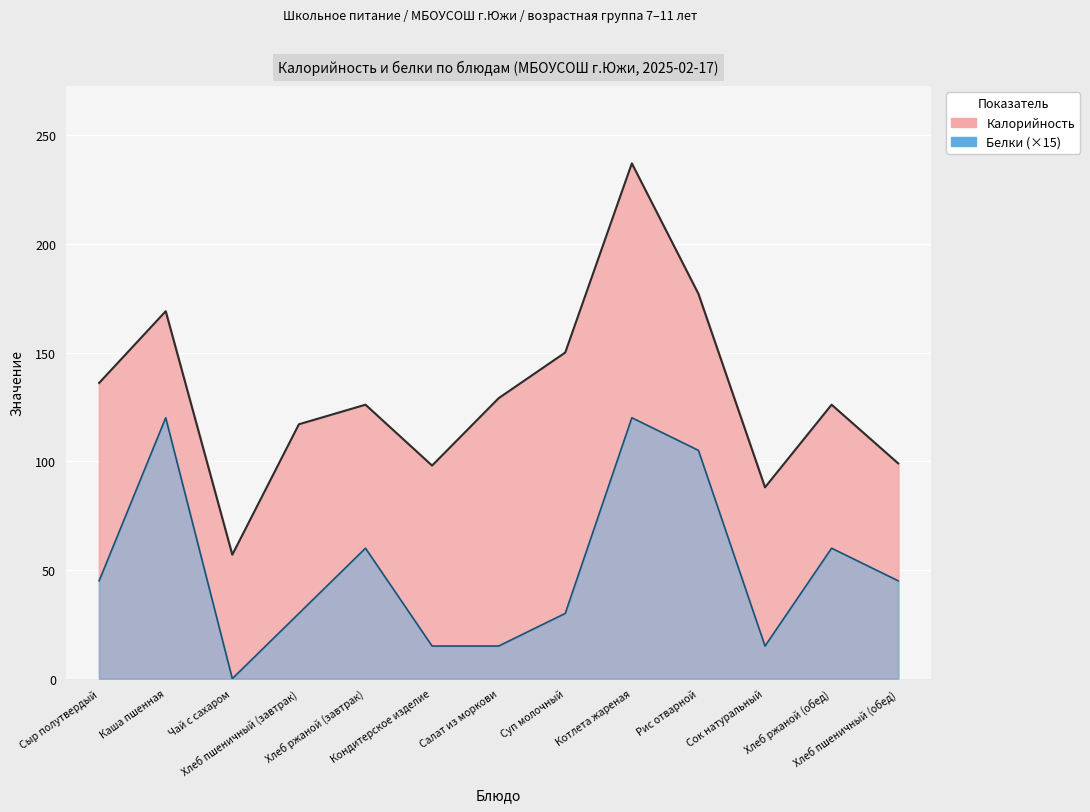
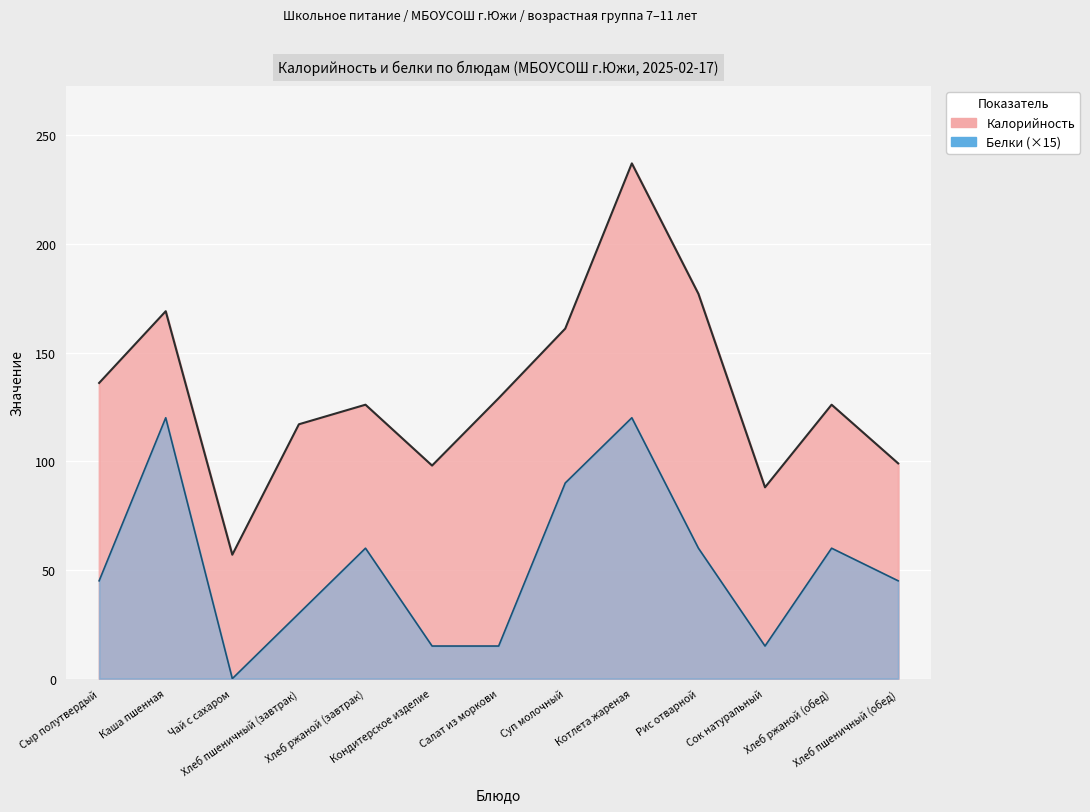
Калорийность, Суп молочный: 150 -> 161
Белки (×15), Суп молочный: 30 -> 90
Белки (×15), Рис отварной: 105 -> 60
